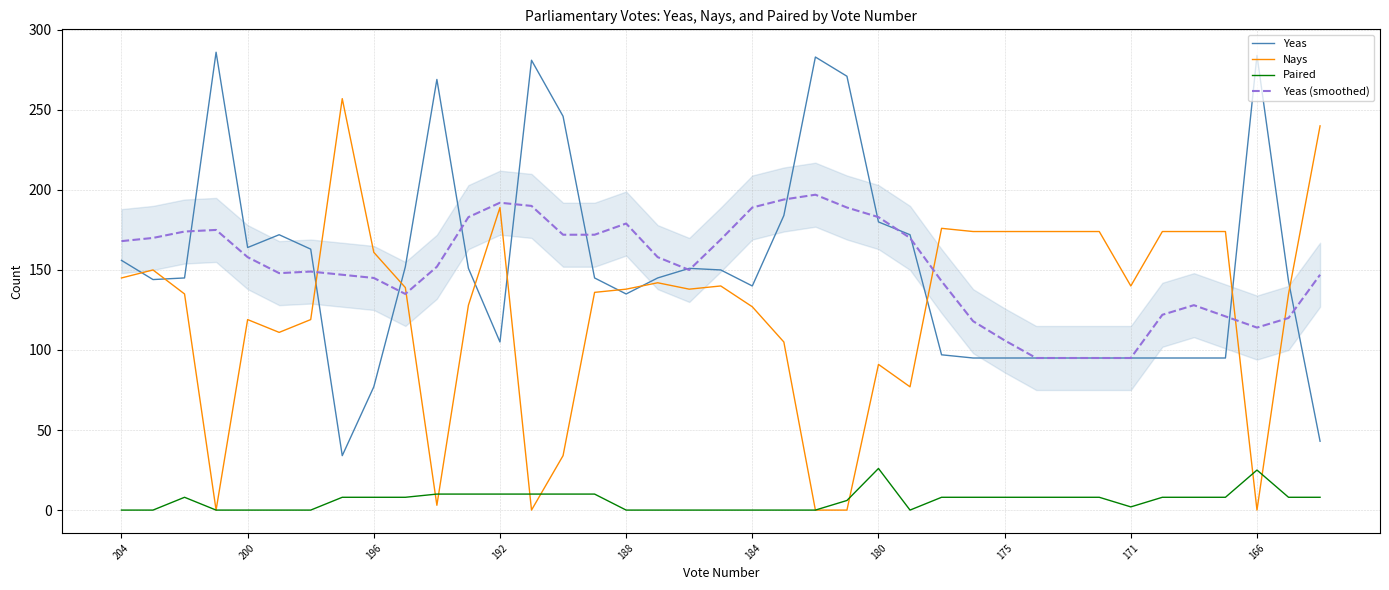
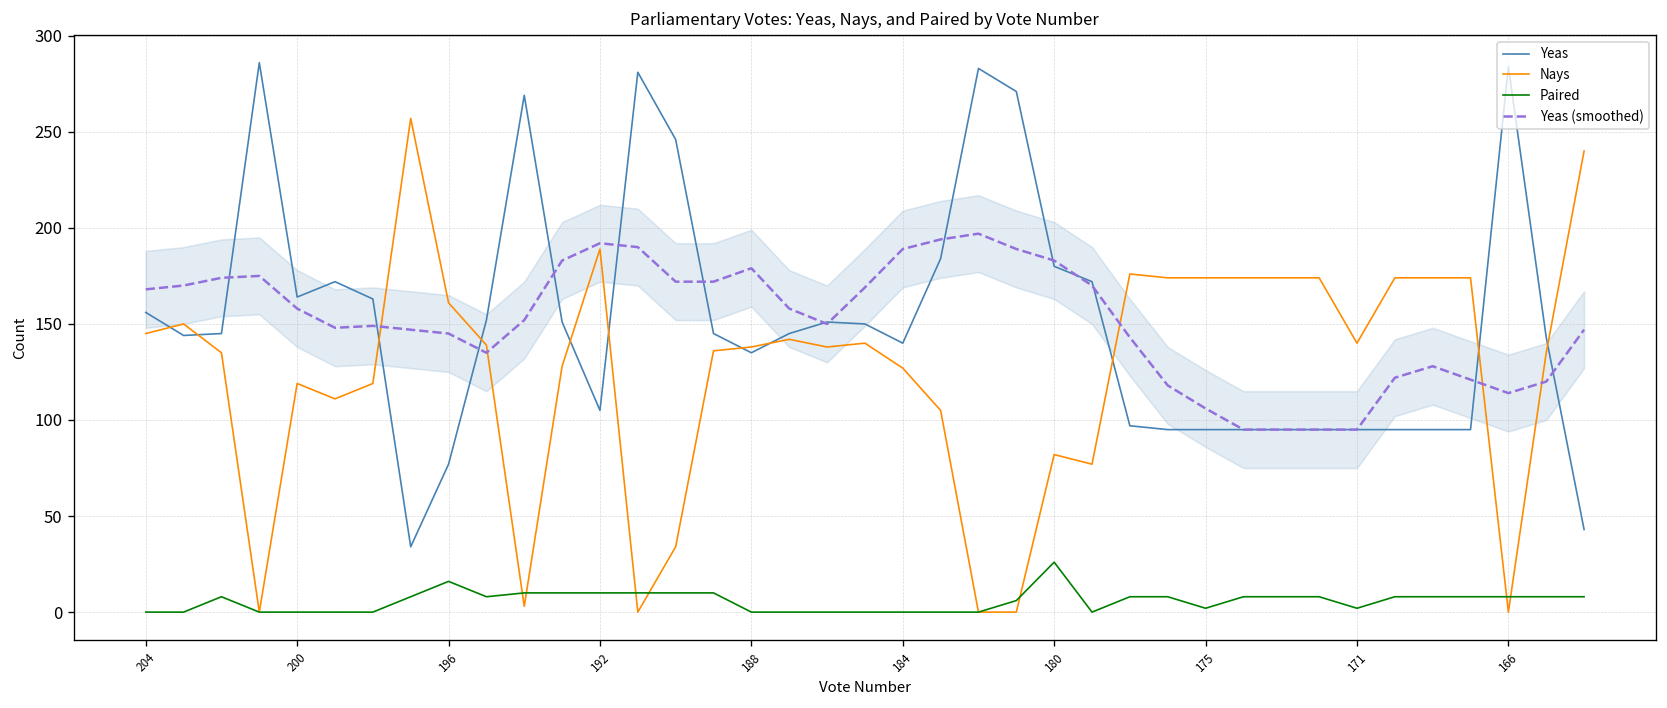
Paired, 196: 8 -> 16
Nays, 180: 91 -> 82
Paired, 175: 8 -> 2
Paired, 166: 25 -> 8
